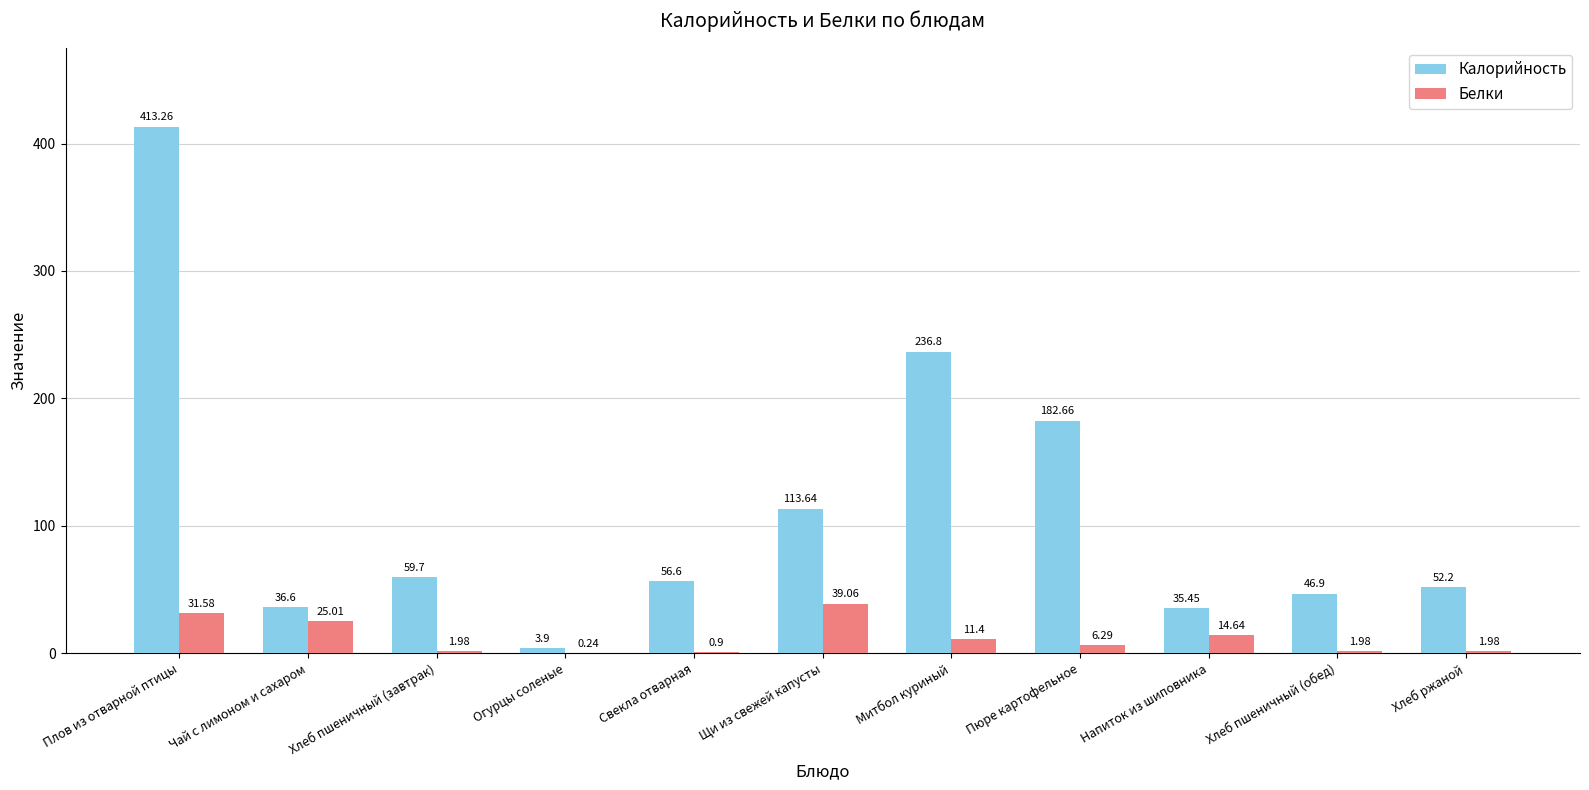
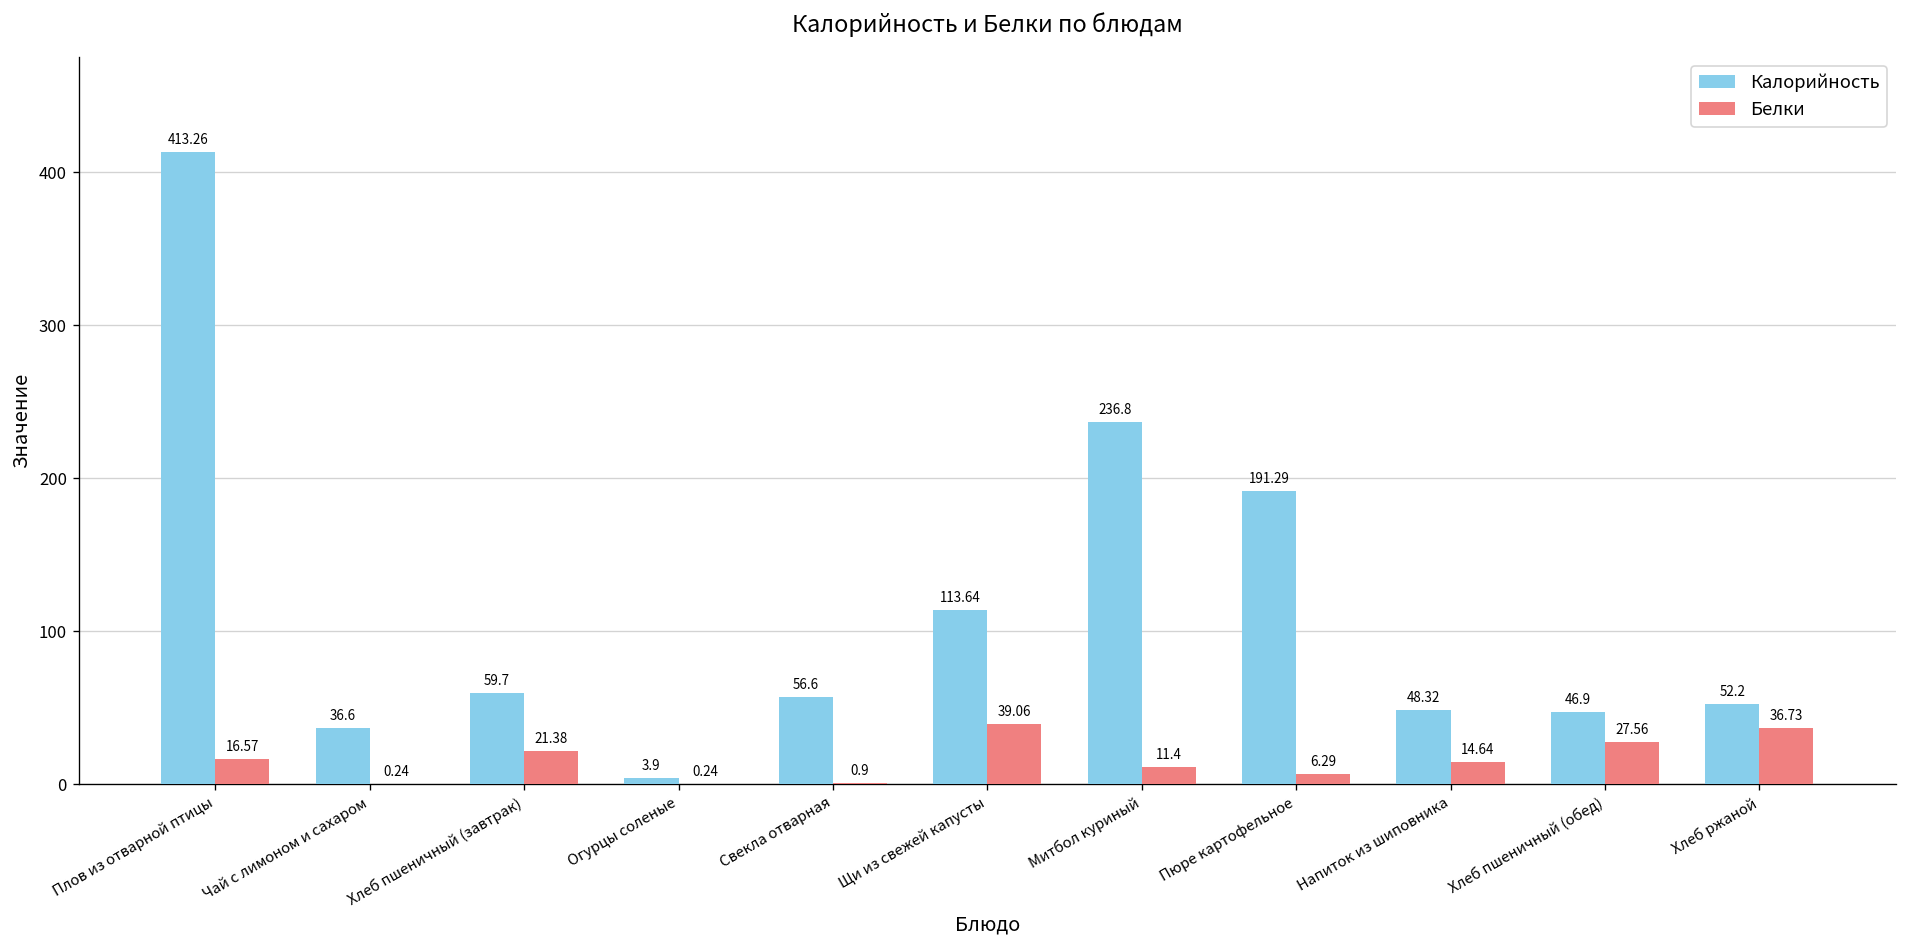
Белки, Плов из отварной птицы: 31.58 -> 16.57
Белки, Чай с лимоном и сахаром: 25.01 -> 0.24
Белки, Хлеб пшеничный (завтрак): 1.98 -> 21.38
Калорийность, Пюре картофельное: 182.66 -> 191.29
Калорийность, Напиток из шиповника: 35.45 -> 48.32
Белки, Хлеб пшеничный (обед): 1.98 -> 27.56
Белки, Хлеб ржаной: 1.98 -> 36.73
